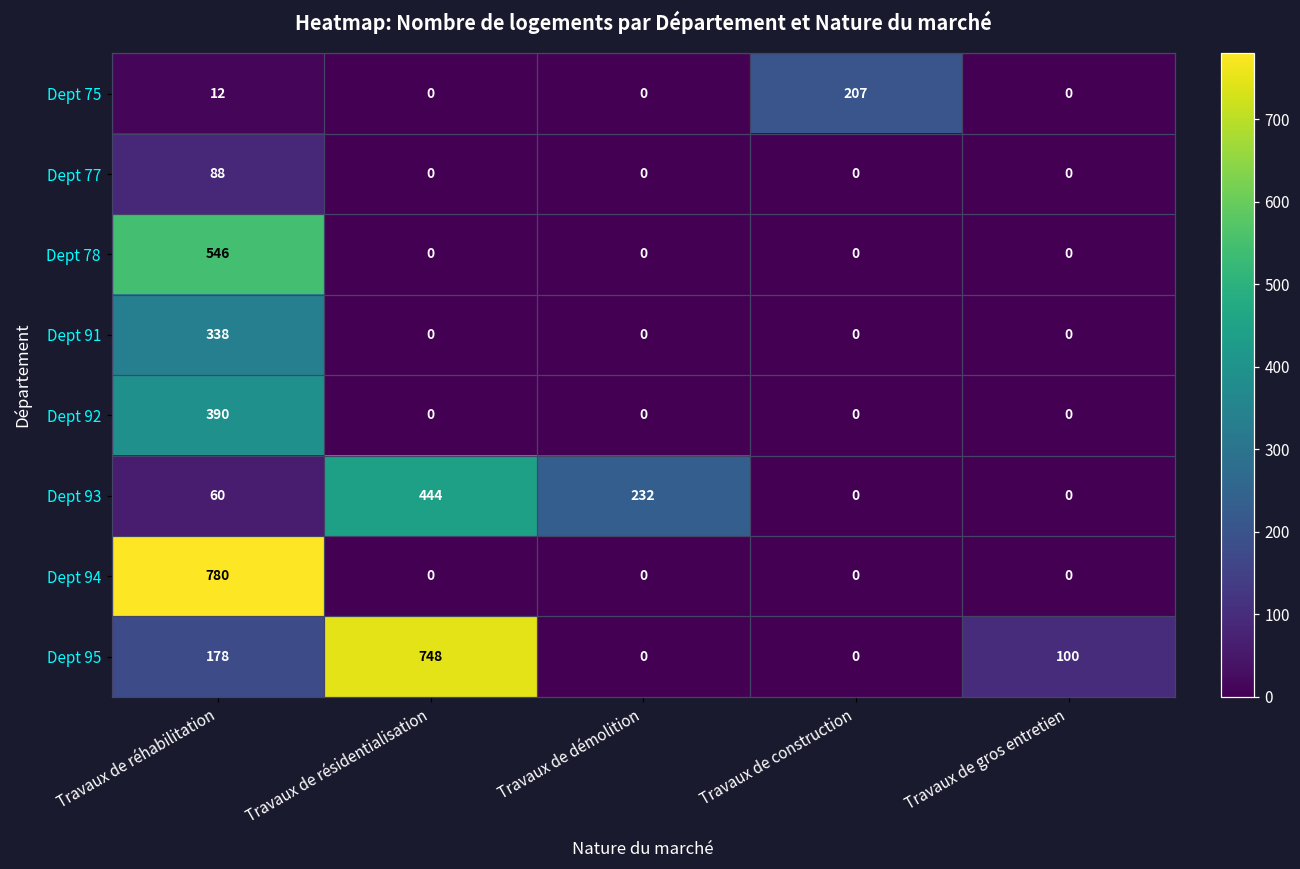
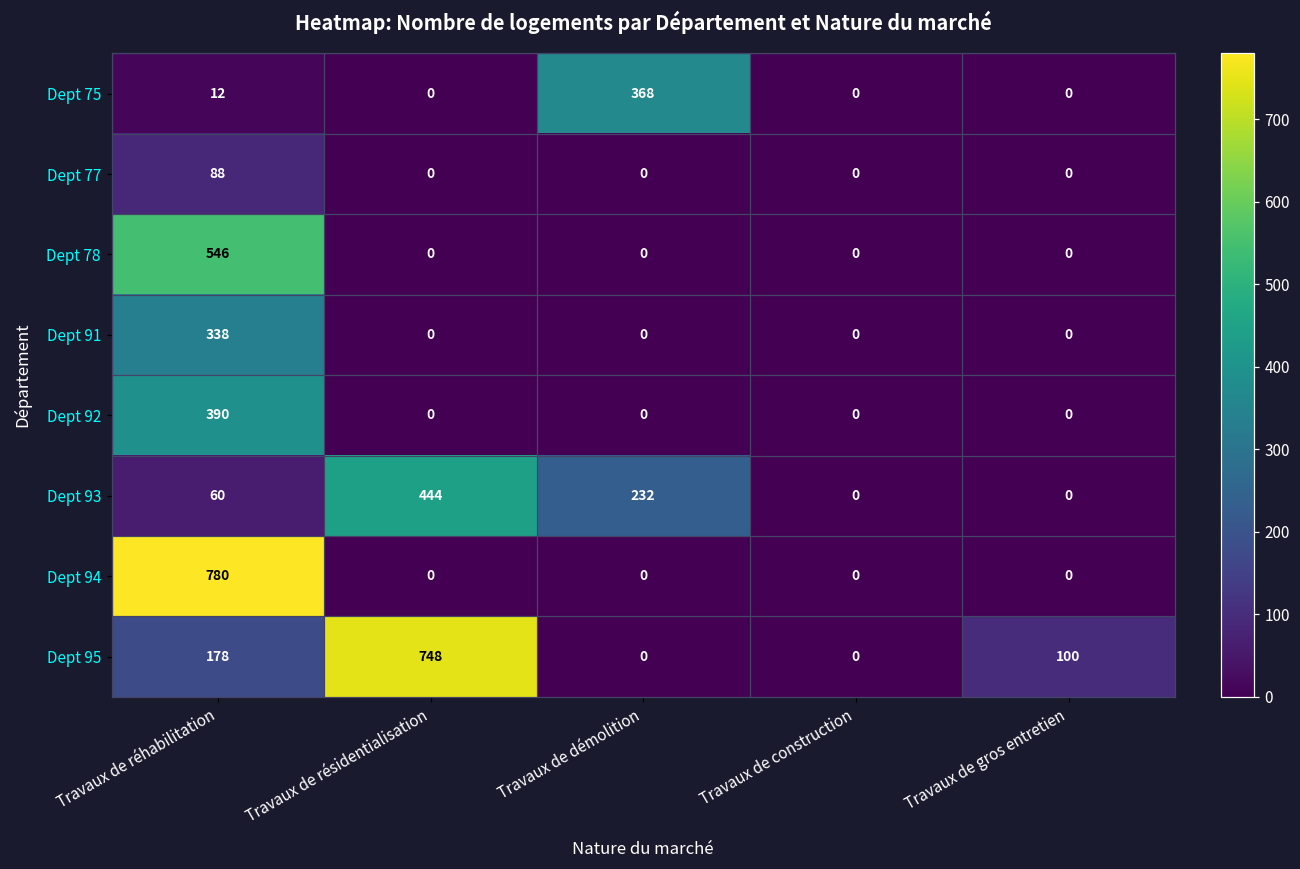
Dept 75, Travaux de démolition: 0 -> 368
Dept 75, Travaux de construction: 207 -> 0
